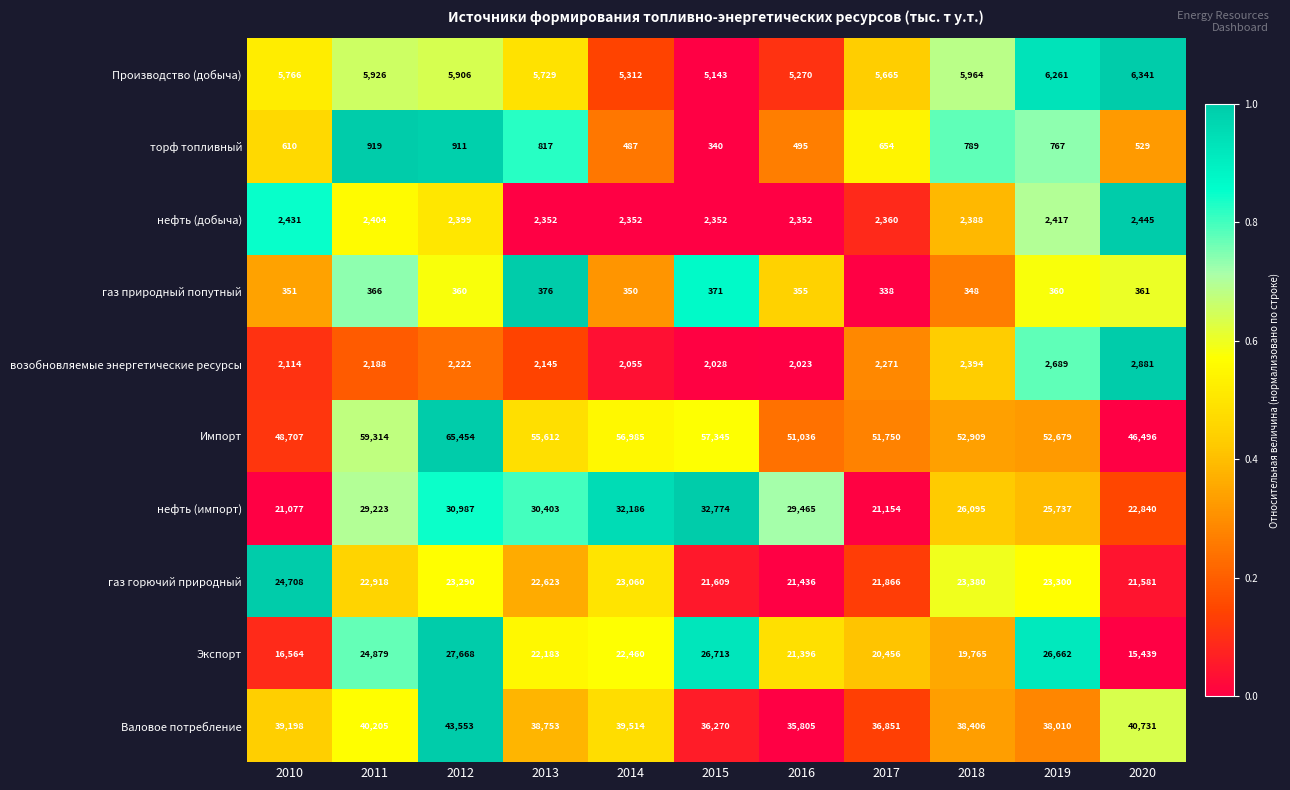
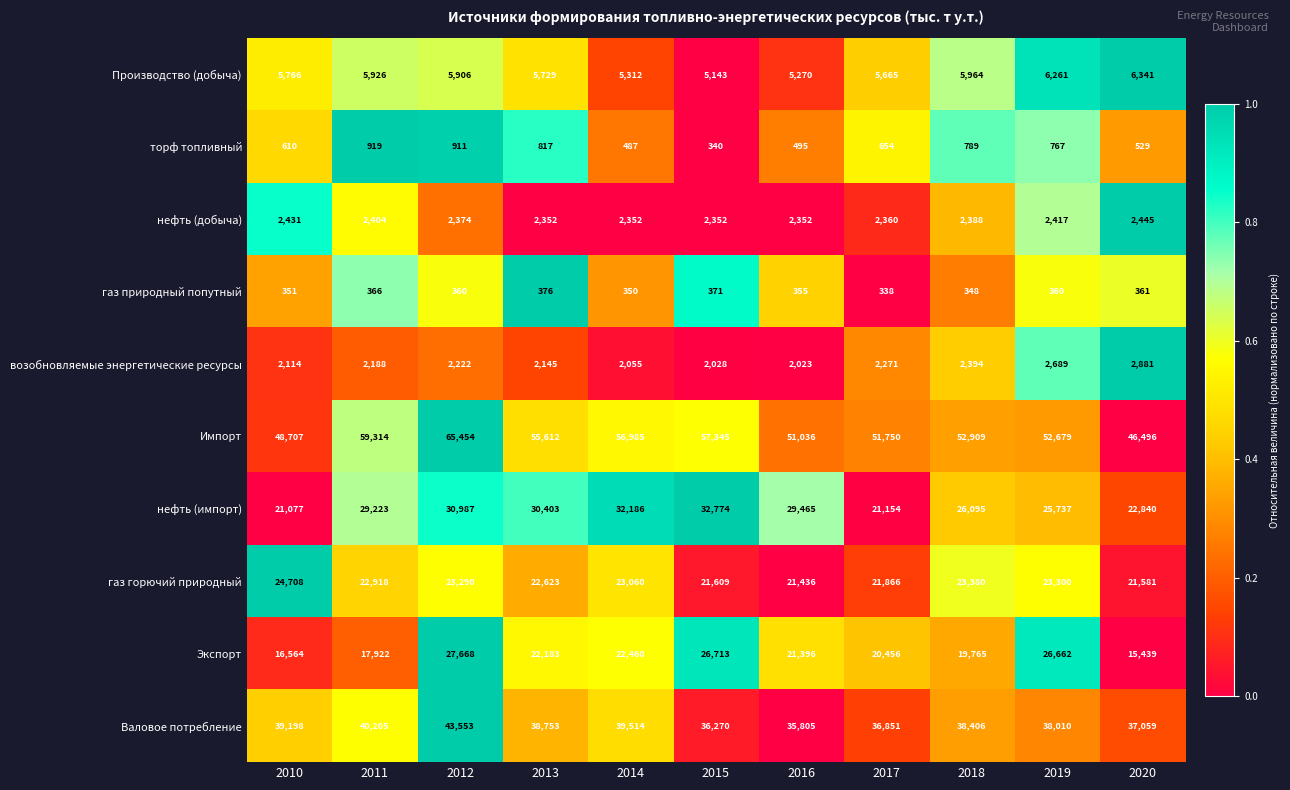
нефть (добыча), 2012: 2,399 -> 2,374
Экспорт, 2011: 24,879 -> 17,922
Валовое потребление, 2020: 40,731 -> 37,059
